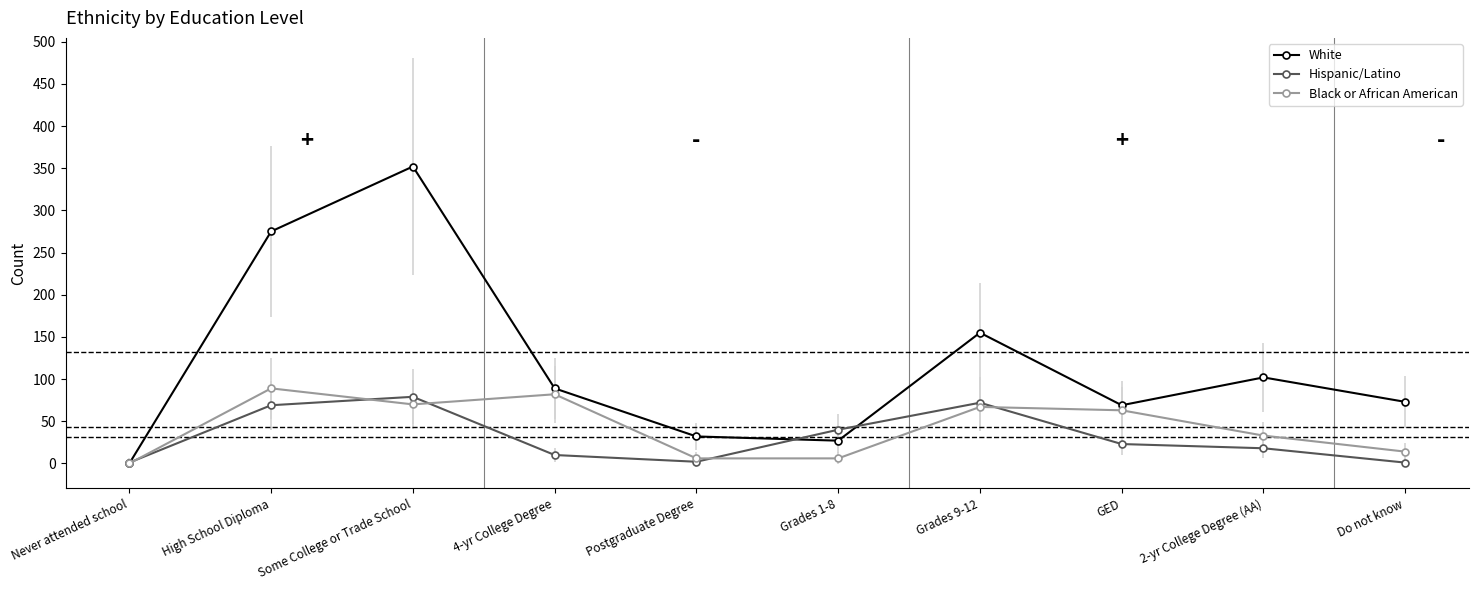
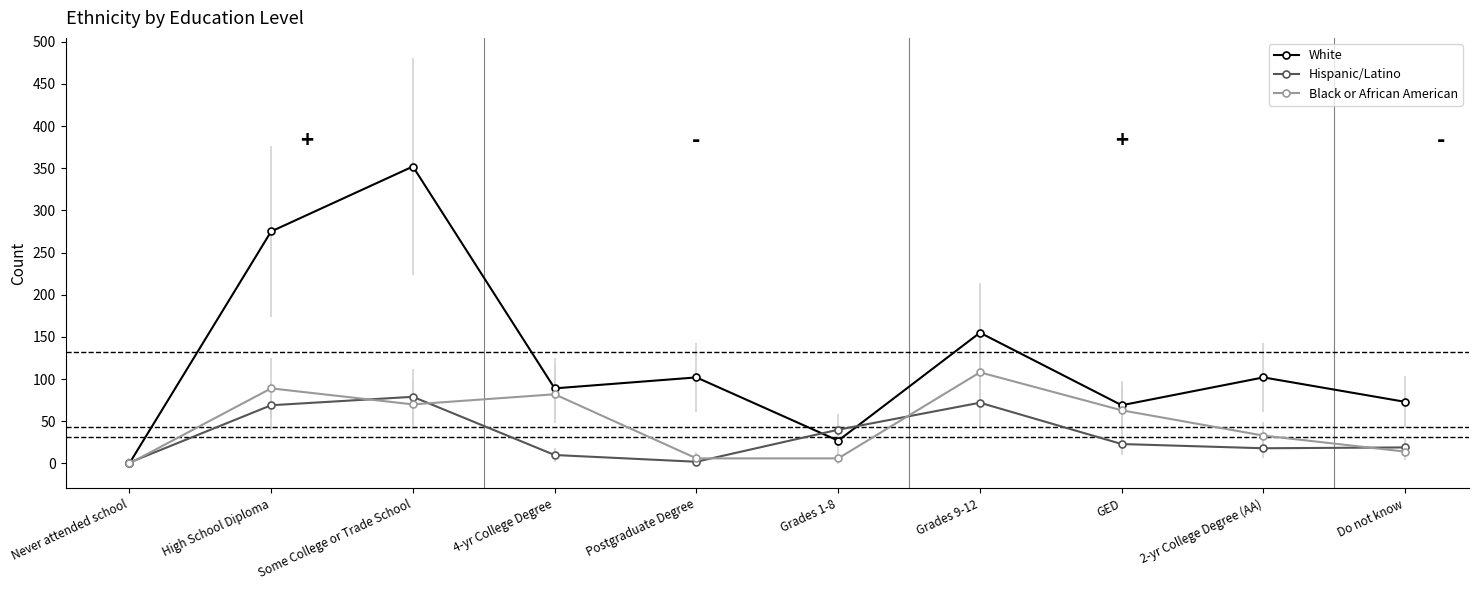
White, Postgraduate Degree: 30 -> 100
Black or African American, Grades 9-12: 70 -> 110
Hispanic/Latino, Do not know: 0 -> 20
